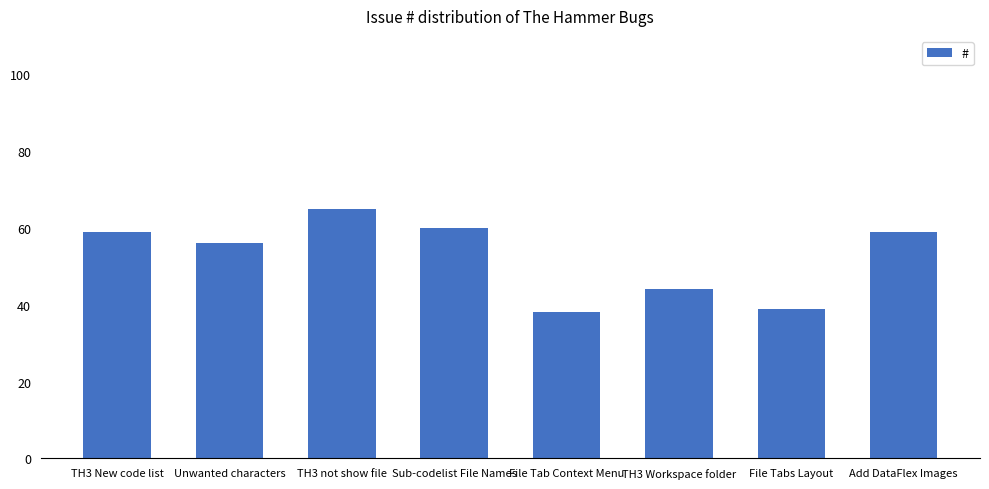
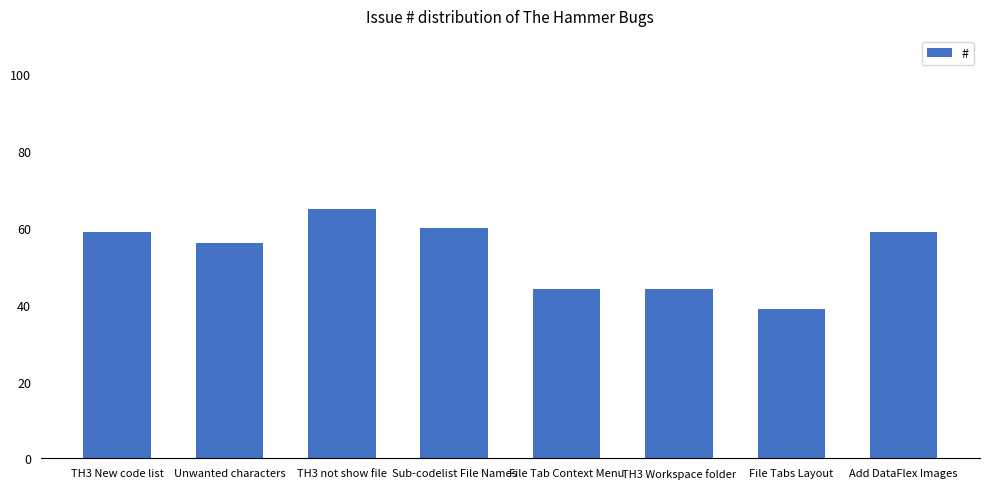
File Tab Context Menu: 38 -> 44
